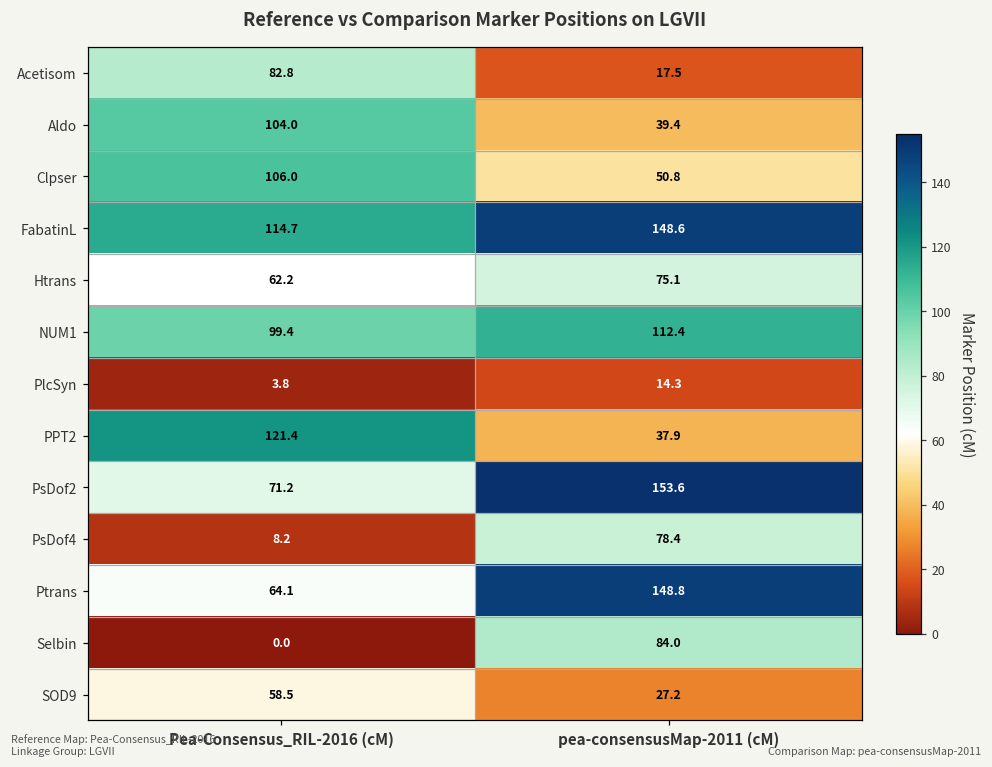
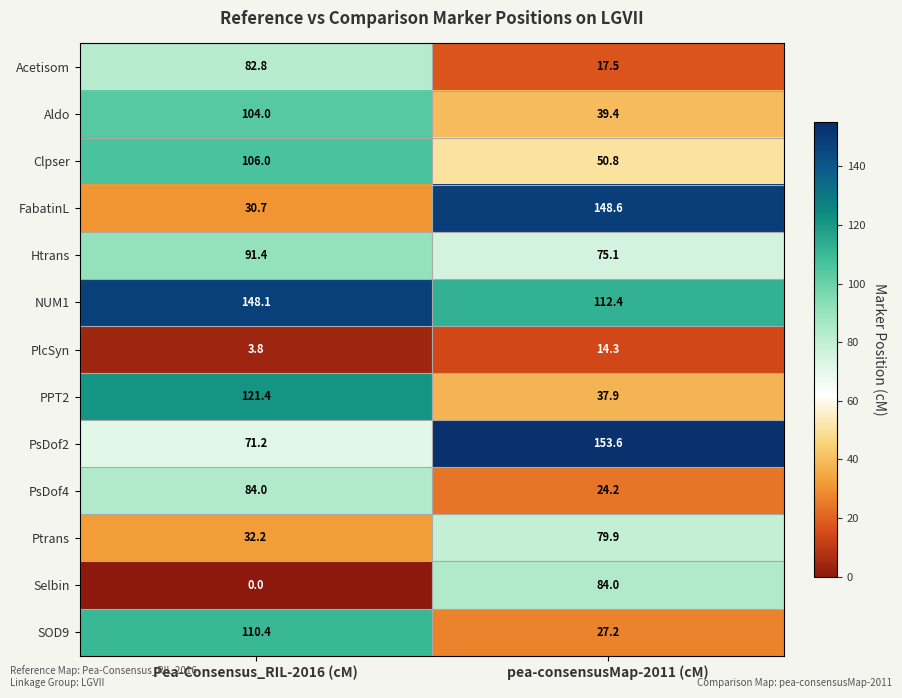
FabatinL, Pea-Consensus_RIL-2016 (cM): 114.7 -> 30.7
Htrans, Pea-Consensus_RIL-2016 (cM): 62.2 -> 91.4
NUM1, Pea-Consensus_RIL-2016 (cM): 99.4 -> 148.1
PsDof4, Pea-Consensus_RIL-2016 (cM): 8.2 -> 84.0
PsDof4, pea-consensusMap-2011 (cM): 78.4 -> 24.2
Ptrans, Pea-Consensus_RIL-2016 (cM): 64.1 -> 32.2
Ptrans, pea-consensusMap-2011 (cM): 148.8 -> 79.9
SOD9, Pea-Consensus_RIL-2016 (cM): 58.5 -> 110.4
